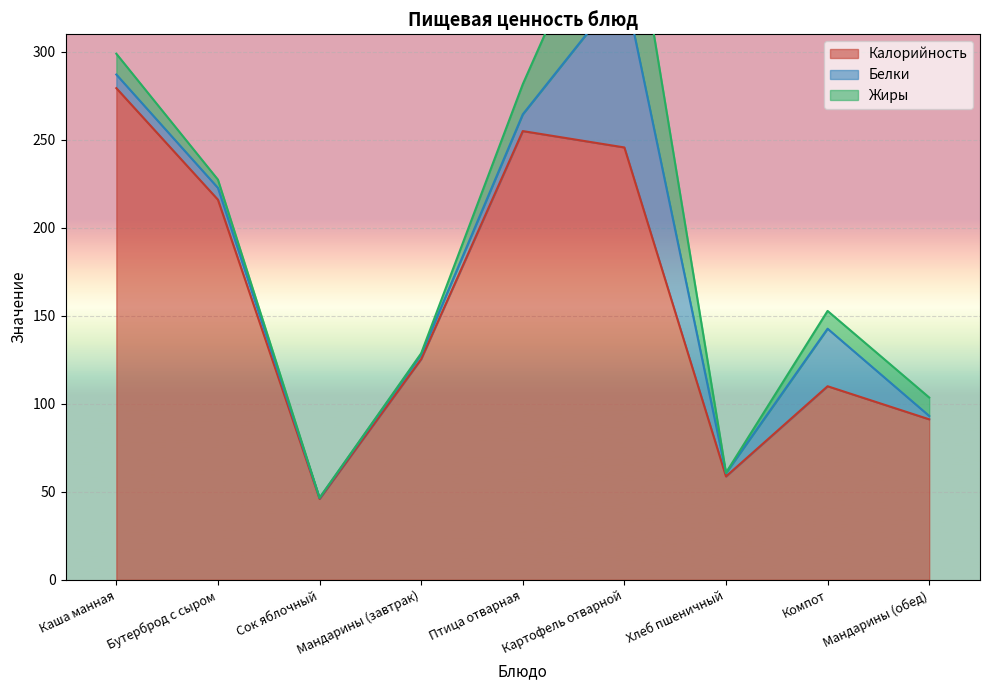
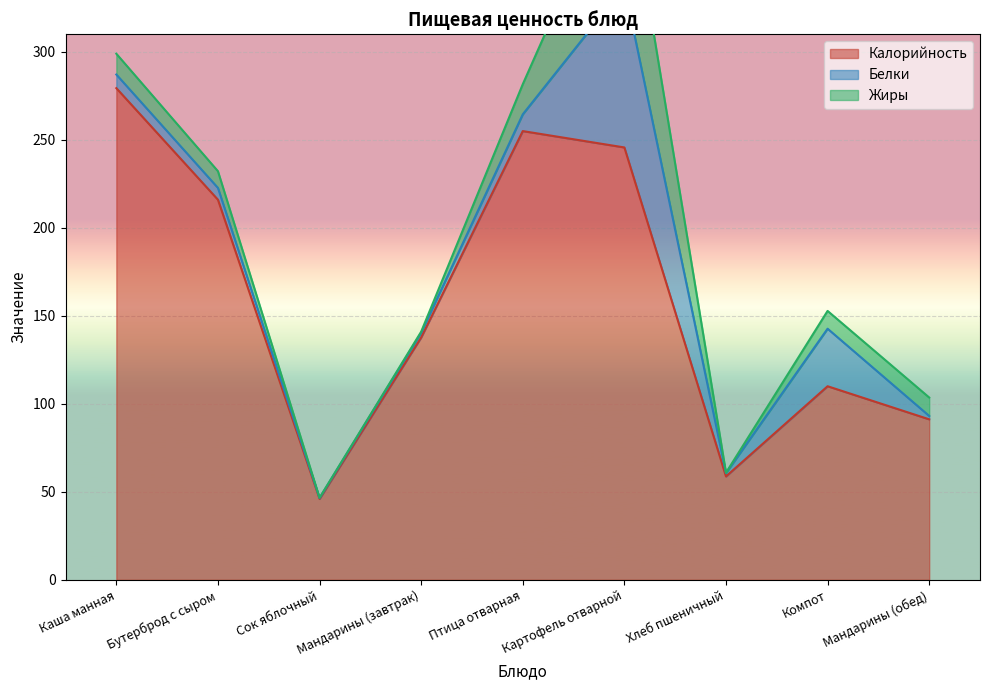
Жиры, Бутерброд с сыром: 5 -> 10
Калорийность, Мандарины (завтрак): 125 -> 138
